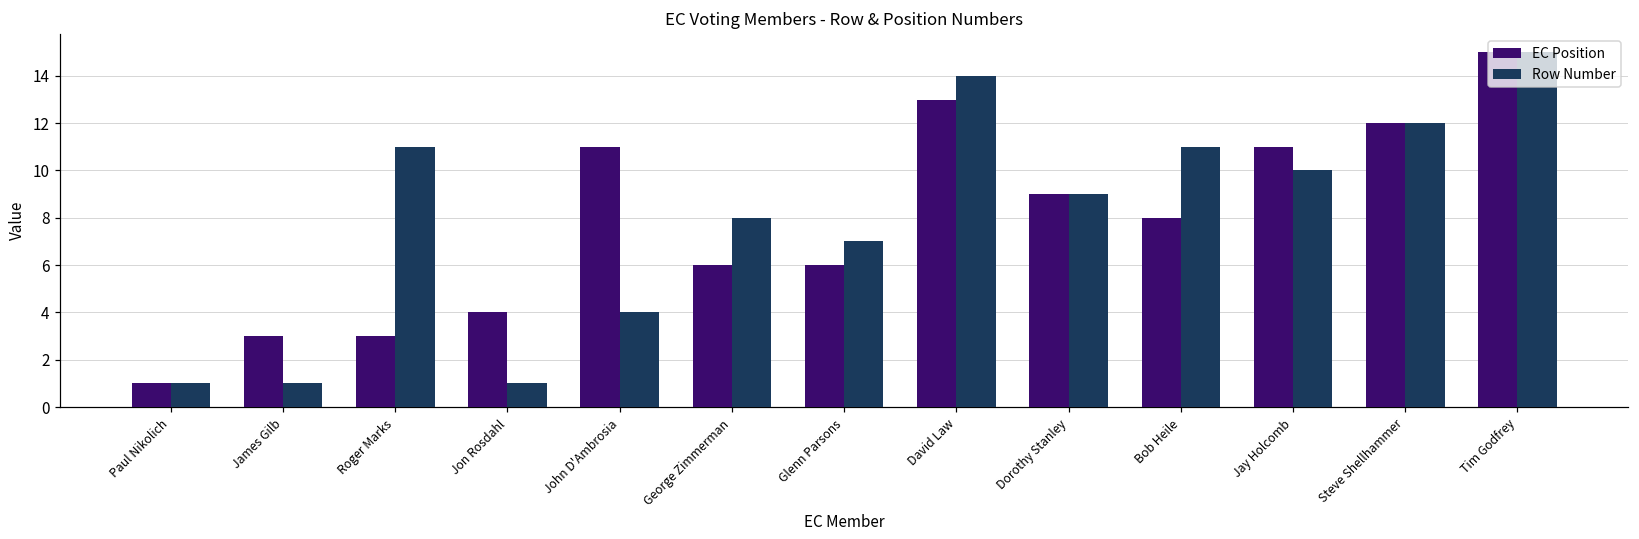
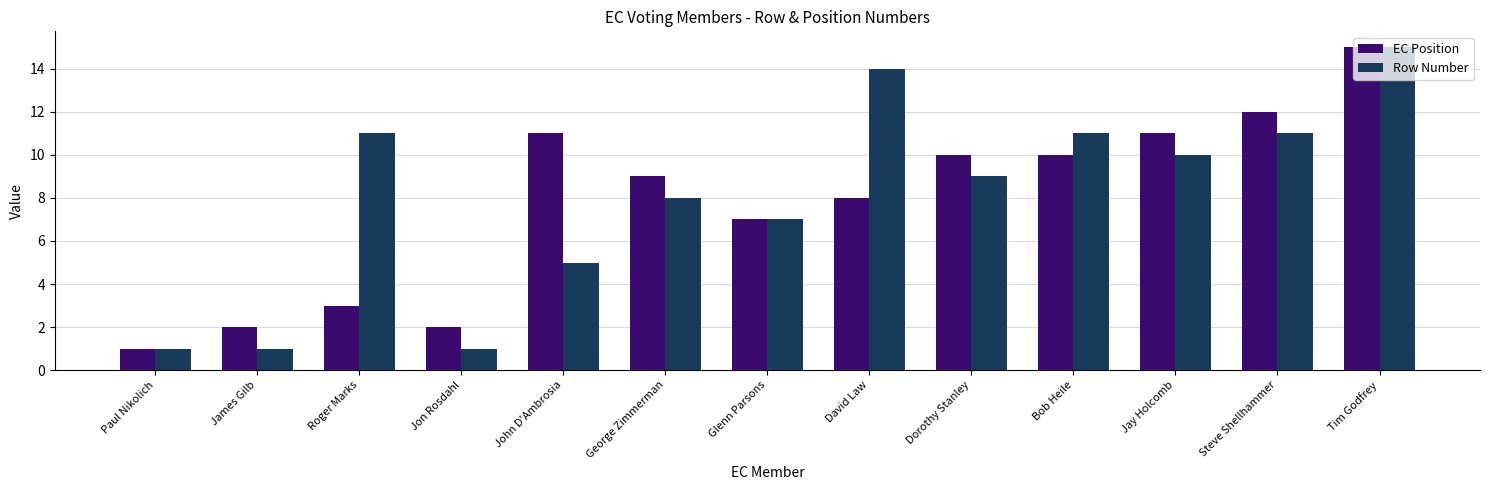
EC Position, James Gilb: 3 -> 2
EC Position, Jon Rosdahl: 4 -> 2
Row Number, John D'Ambrosia: 4 -> 5
EC Position, George Zimmerman: 6 -> 9
EC Position, Glenn Parsons: 6 -> 7
EC Position, David Law: 13 -> 8
EC Position, Dorothy Stanley: 9 -> 10
EC Position, Bob Heile: 8 -> 10
Row Number, Steve Shellhammer: 12 -> 11
